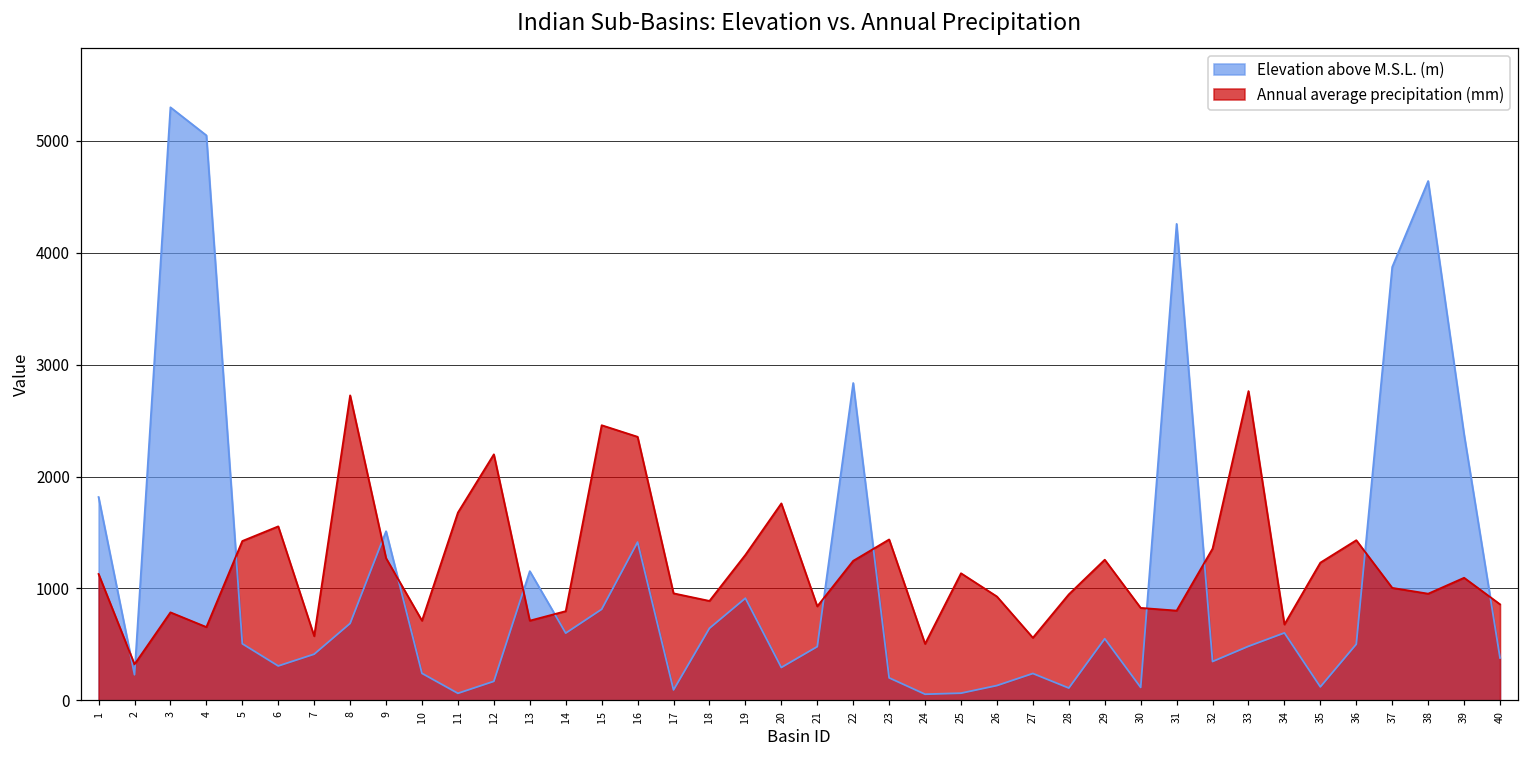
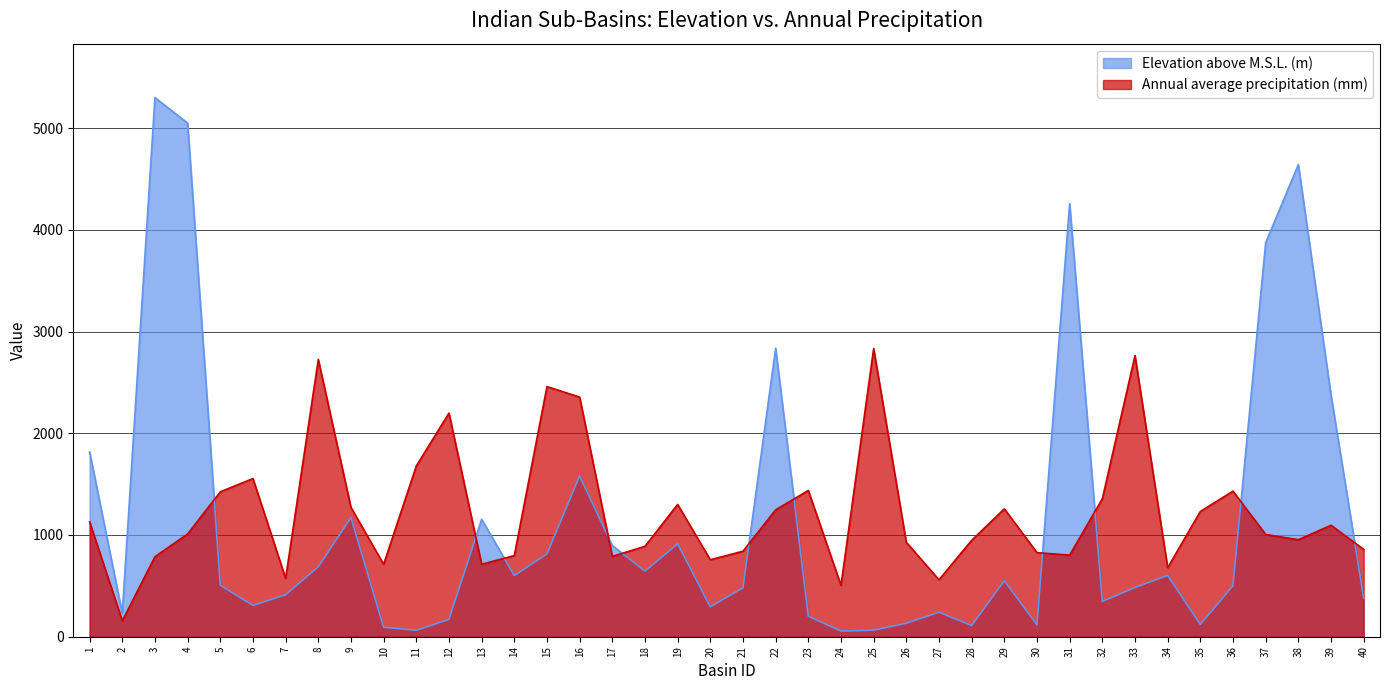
Annual average precipitation (mm), 2: 320 -> 160
Annual average precipitation (mm), 4: 660 -> 1010
Elevation above M.S.L. (m), 9: 1510 -> 1170
Elevation above M.S.L. (m), 10: 240 -> 90
Elevation above M.S.L. (m), 16: 1410 -> 1580
Elevation above M.S.L. (m), 17: 90 -> 900
Annual average precipitation (mm), 17: 960 -> 790
Annual average precipitation (mm), 20: 1760 -> 760
Annual average precipitation (mm), 25: 1140 -> 2830
